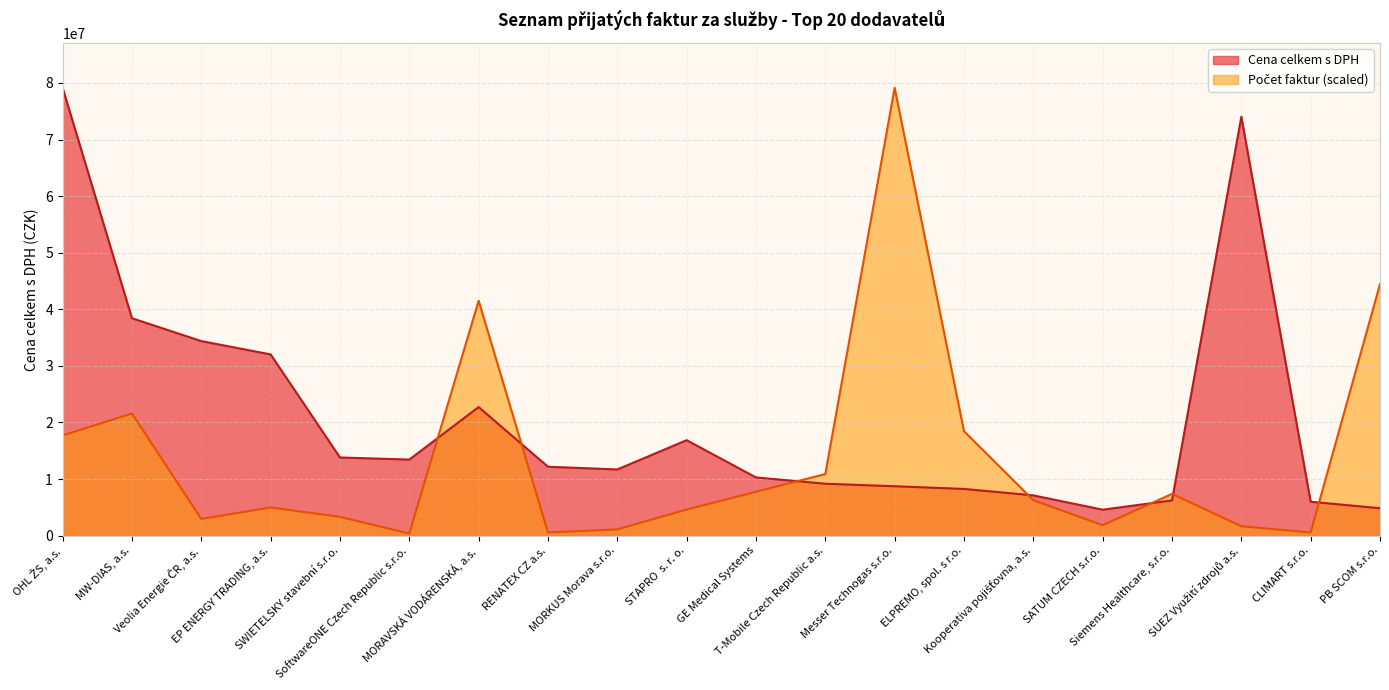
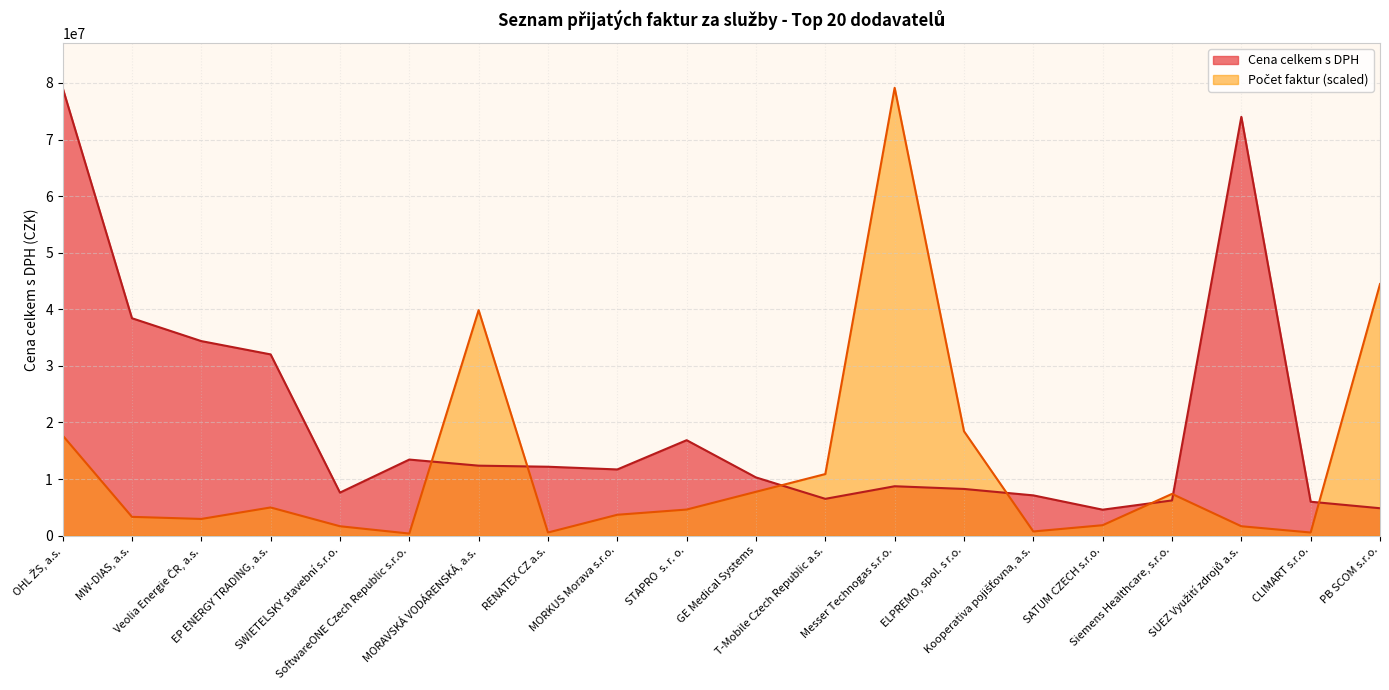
Počet faktur (scaled), MW-DIAS, a.s.: 22000000 -> 3000000
Cena celkem s DPH, SWIETELSKY stavební s.r.o.: 14000000 -> 8000000
Počet faktur (scaled), SWIETELSKY stavební s.r.o.: 3000000 -> 2000000
Cena celkem s DPH, MORAVSKÁ VODÁRENSKÁ, a.s.: 23000000 -> 12000000
Počet faktur (scaled), MORAVSKÁ VODÁRENSKÁ, a.s.: 42000000 -> 40000000
Počet faktur (scaled), MORKUS Morava s.r.o.: 1000000 -> 4000000
Cena celkem s DPH, T-Mobile Czech Republic a.s.: 9000000 -> 7000000
Počet faktur (scaled), Kooperativa pojišťovna, a.s.: 6000000 -> 1000000
